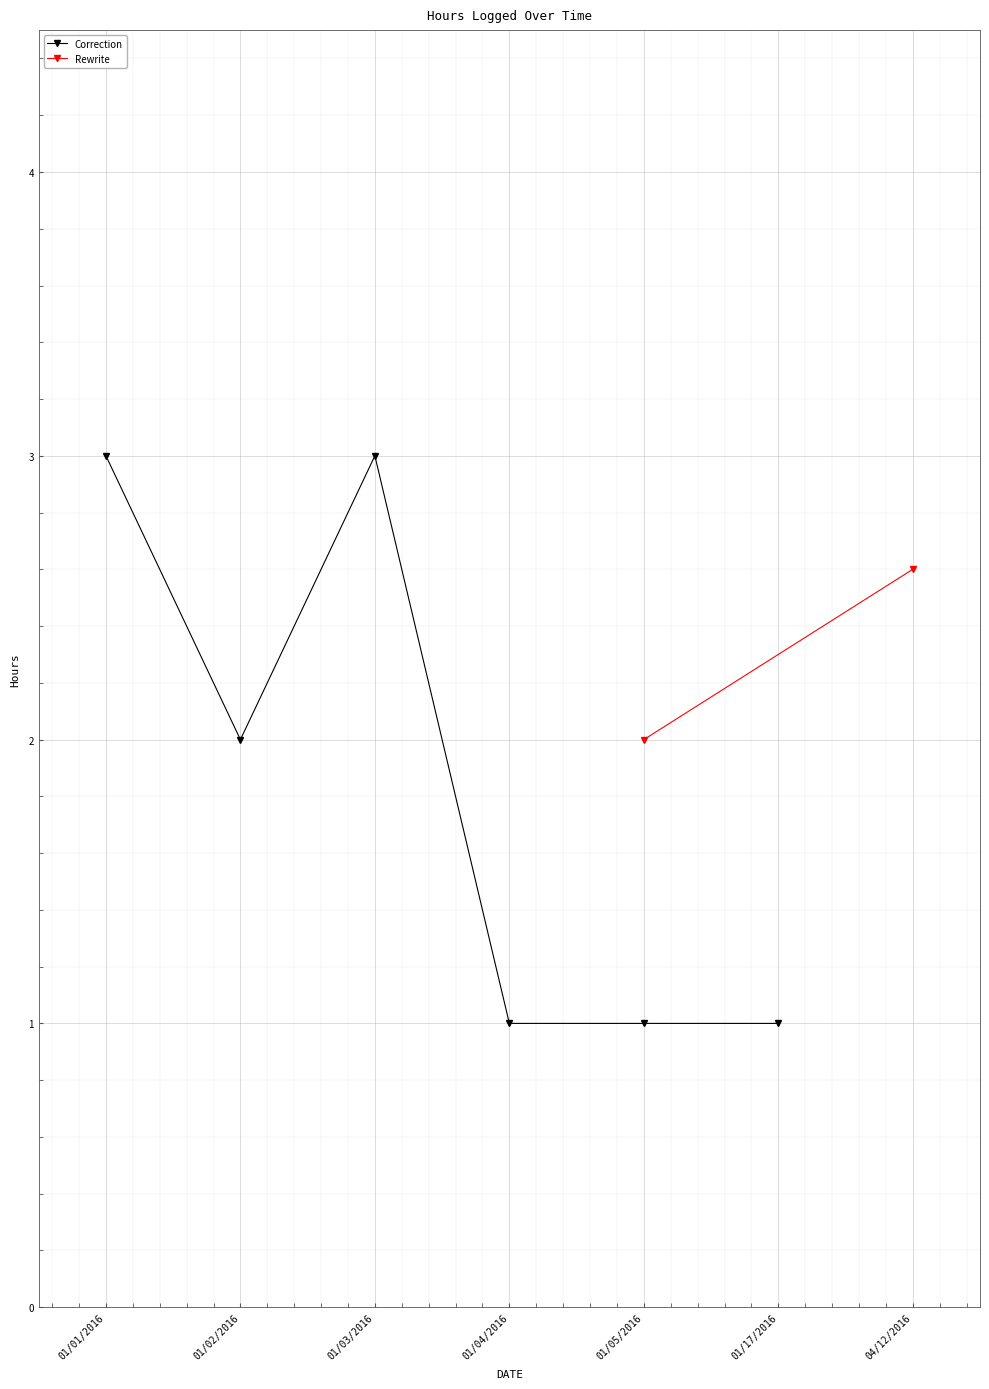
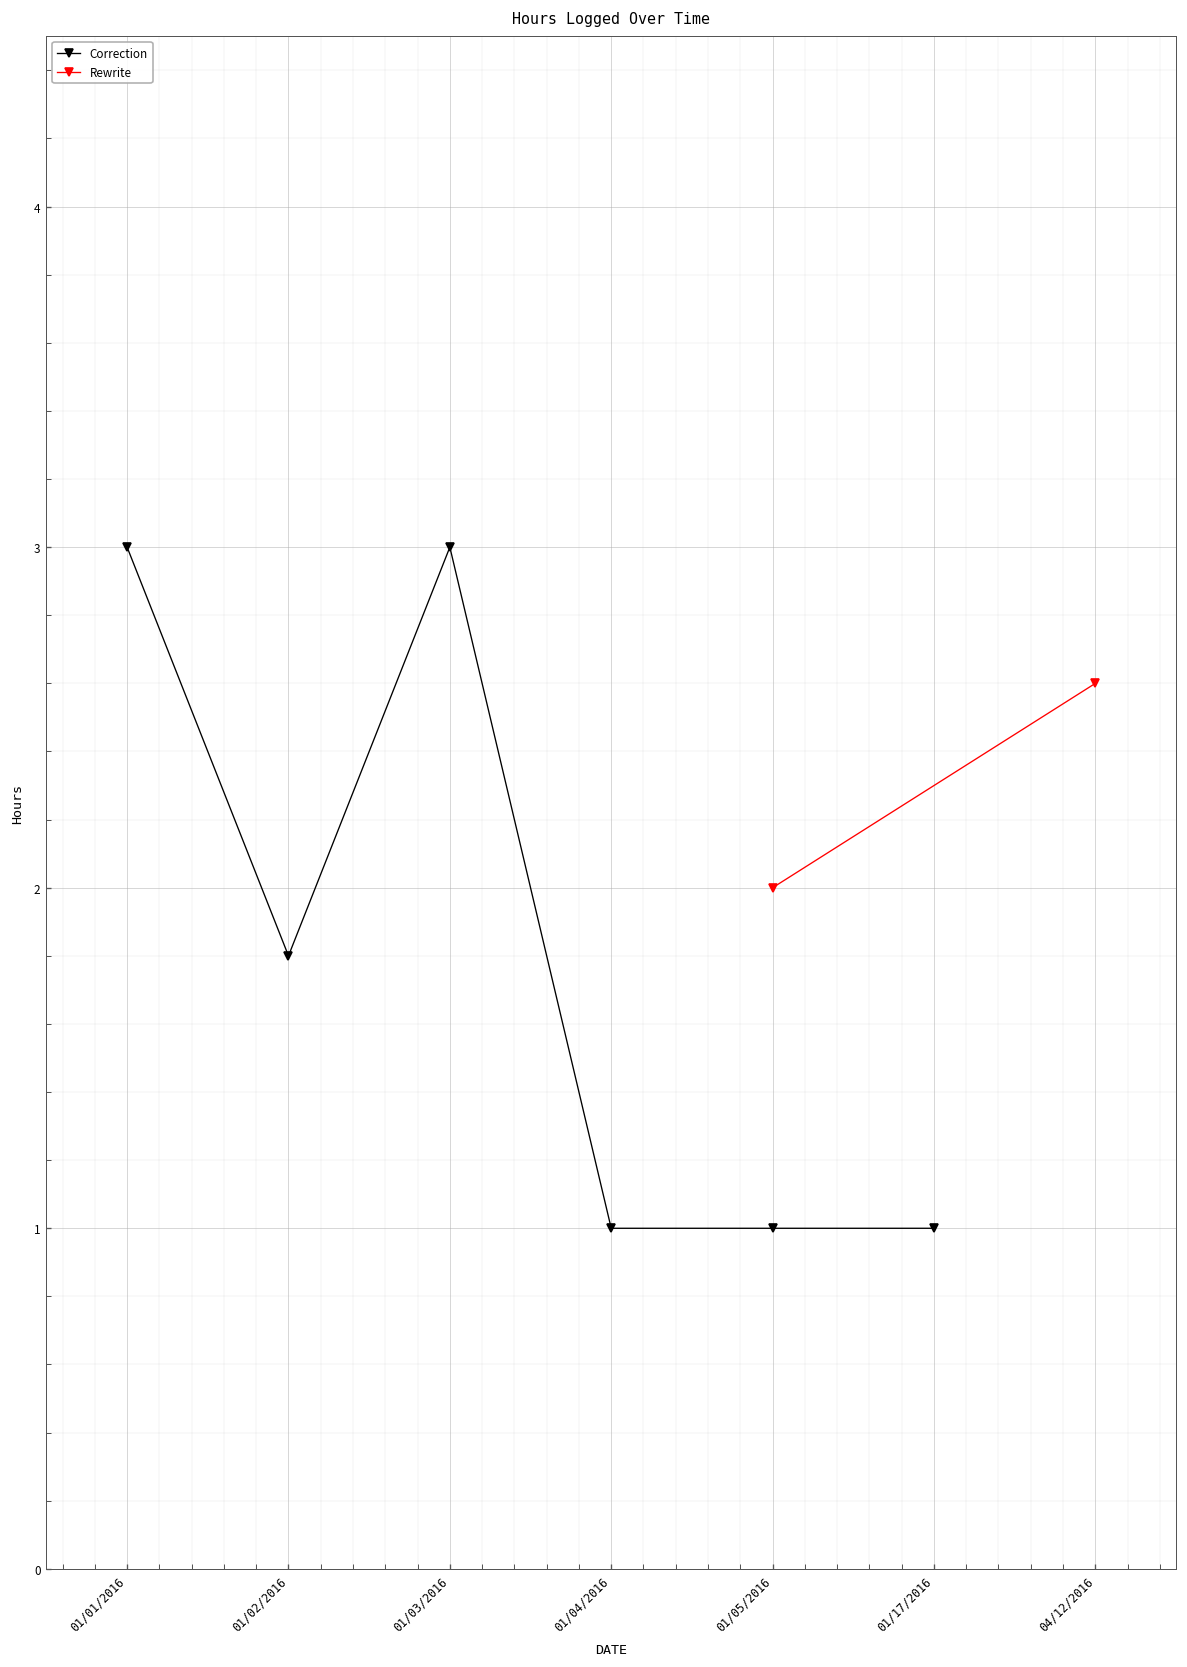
Correction, 01/02/2016: 2.0 -> 1.8
